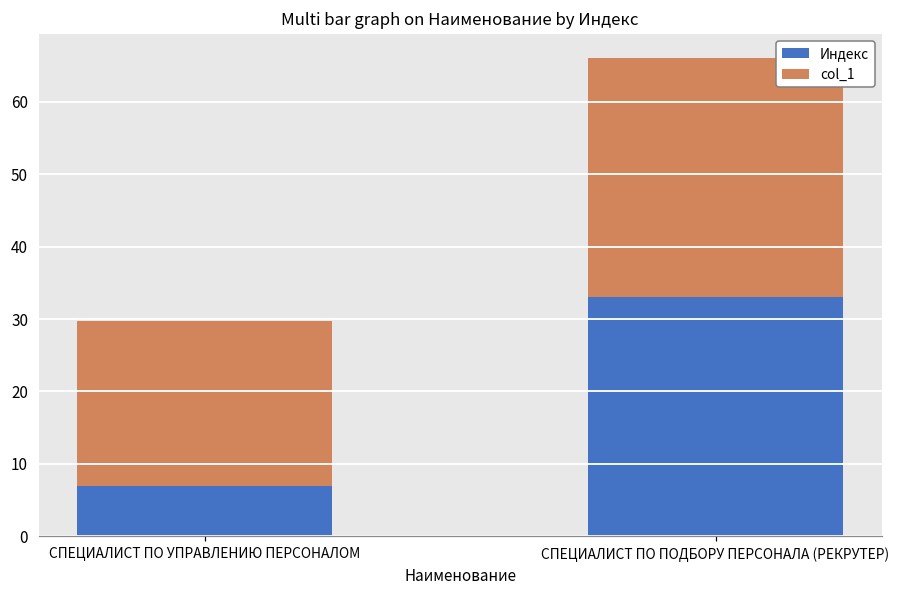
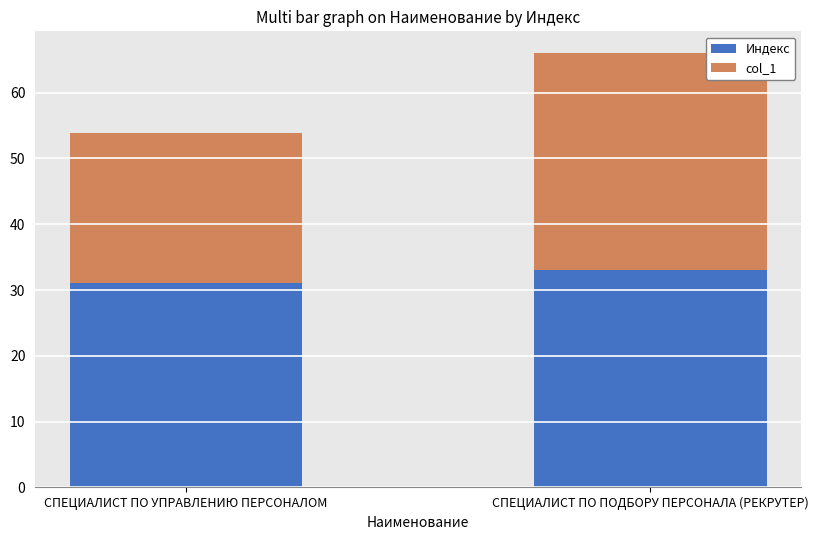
Индекс, СПЕЦИАЛИСТ ПО УПРАВЛЕНИЮ ПЕРСОНАЛОМ: 7 -> 31
